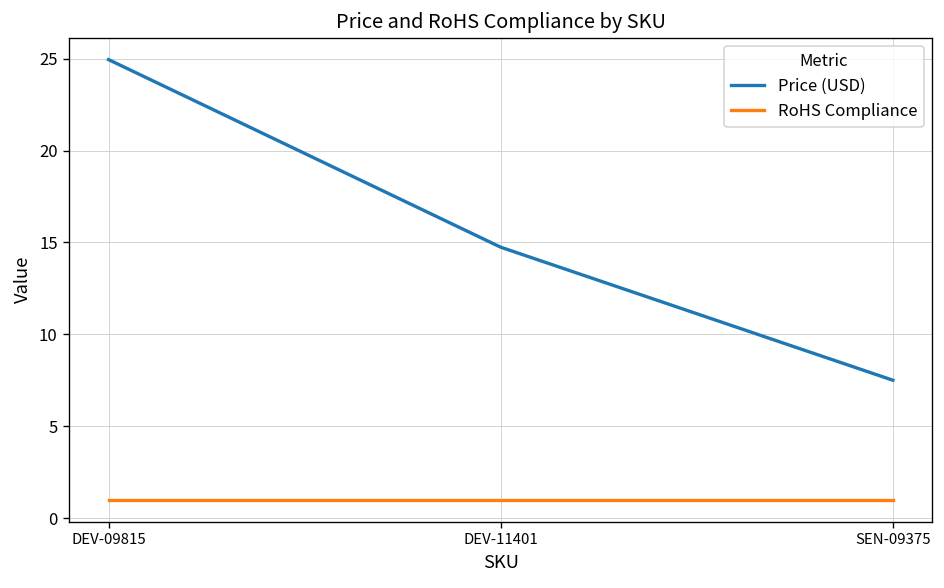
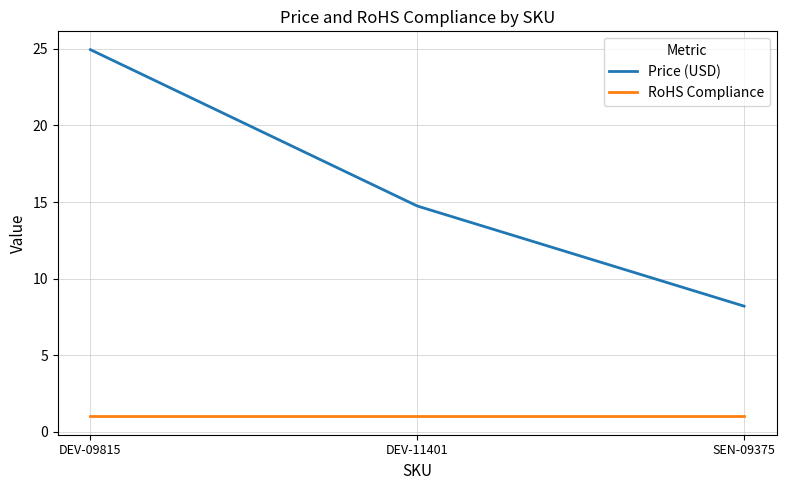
Price (USD), SEN-09375: 7.5 -> 8.2
